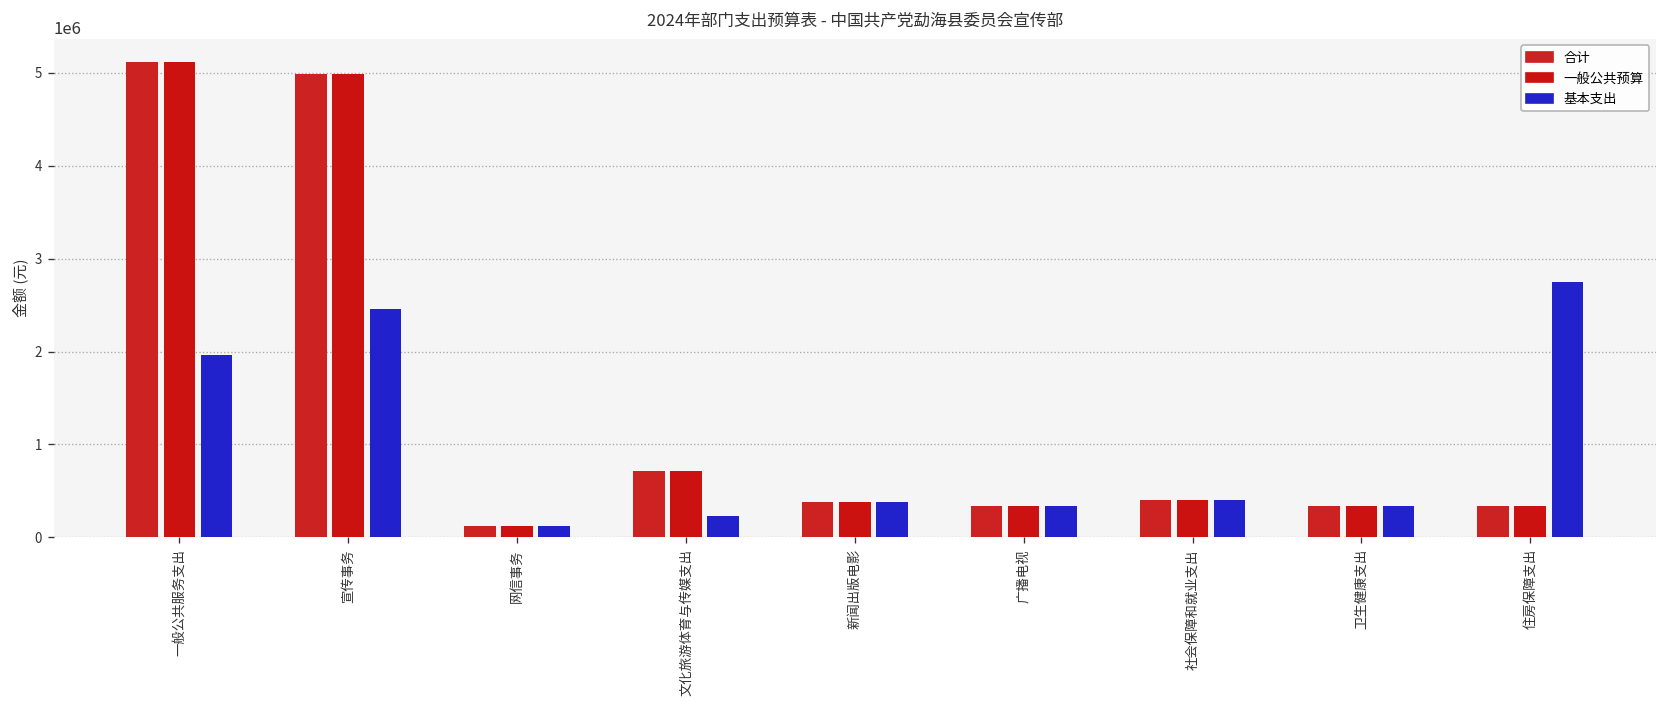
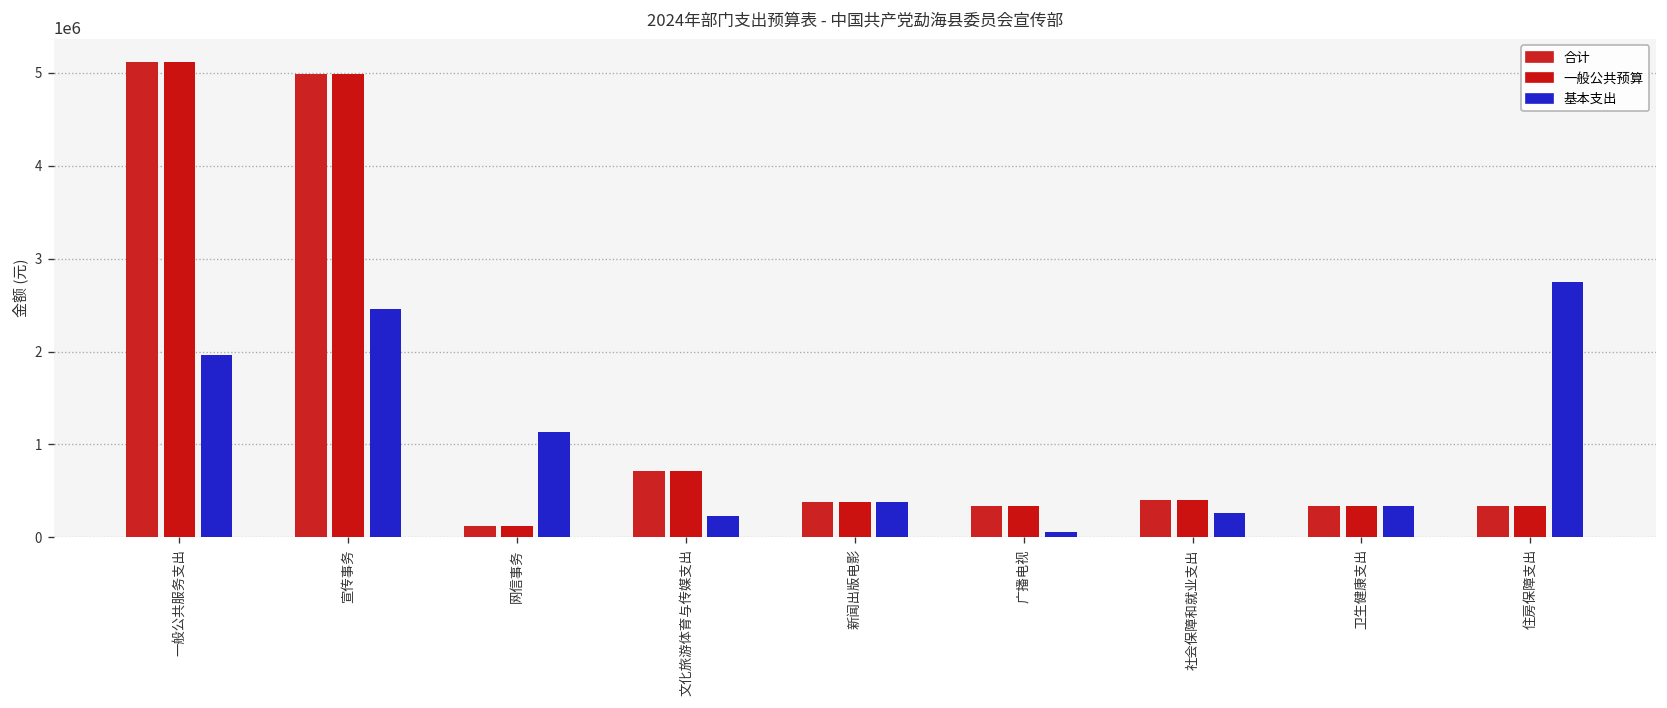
基本支出, 网信事务: 100000 -> 1100000
基本支出, 广播电视: 300000 -> 100000
基本支出, 社会保障和就业支出: 400000 -> 300000
